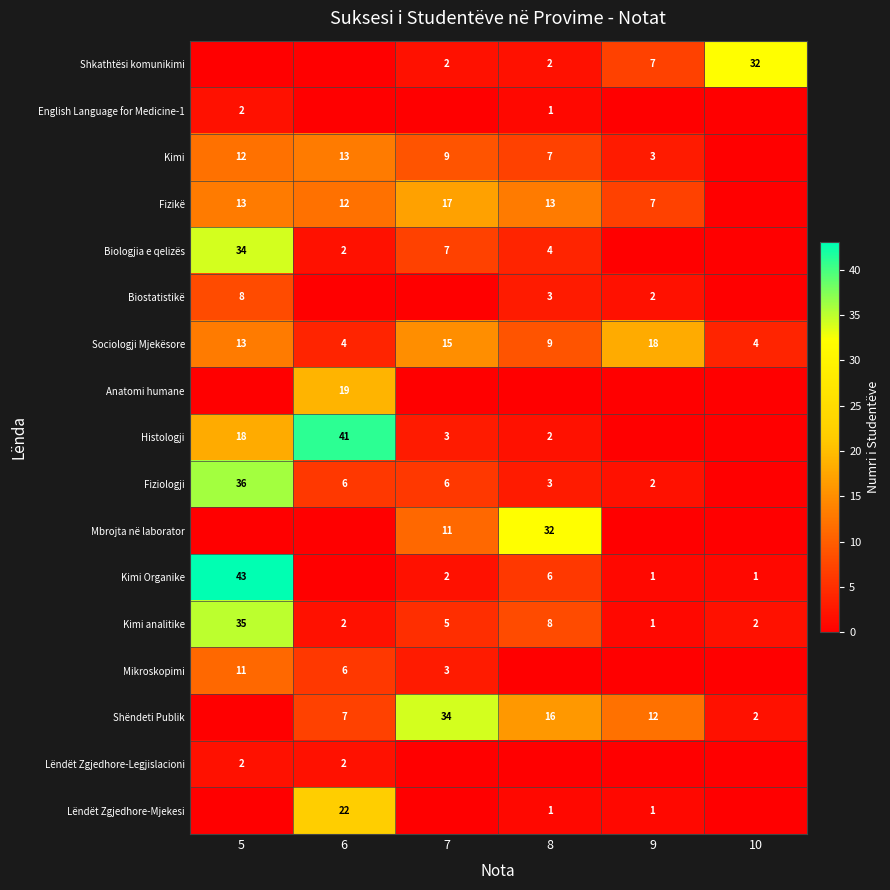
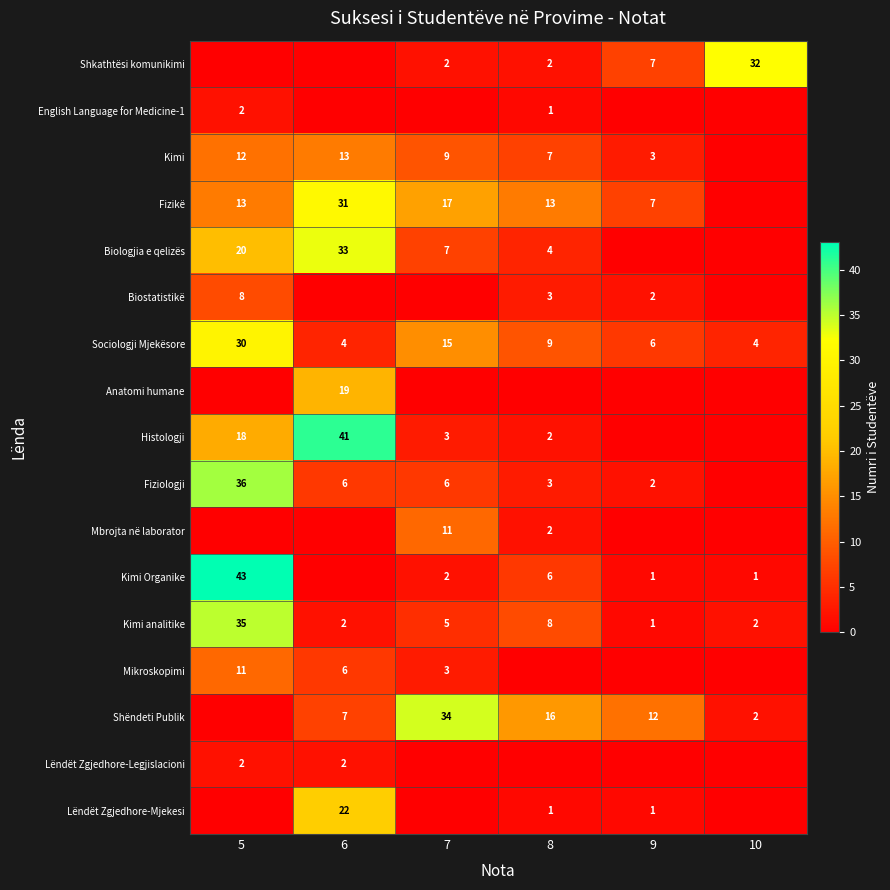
Fizikë, 6: 12 -> 31
Biologjia e qelizës, 5: 34 -> 20
Biologjia e qelizës, 6: 2 -> 33
Sociologji Mjekësore, 5: 13 -> 30
Sociologji Mjekësore, 9: 18 -> 6
Mbrojta në laborator, 8: 32 -> 2
